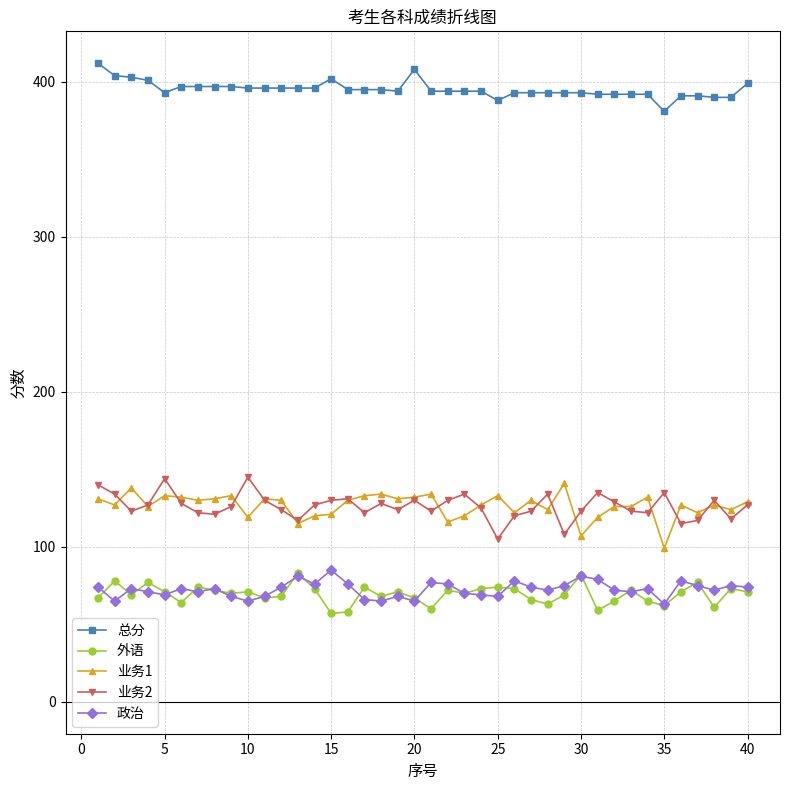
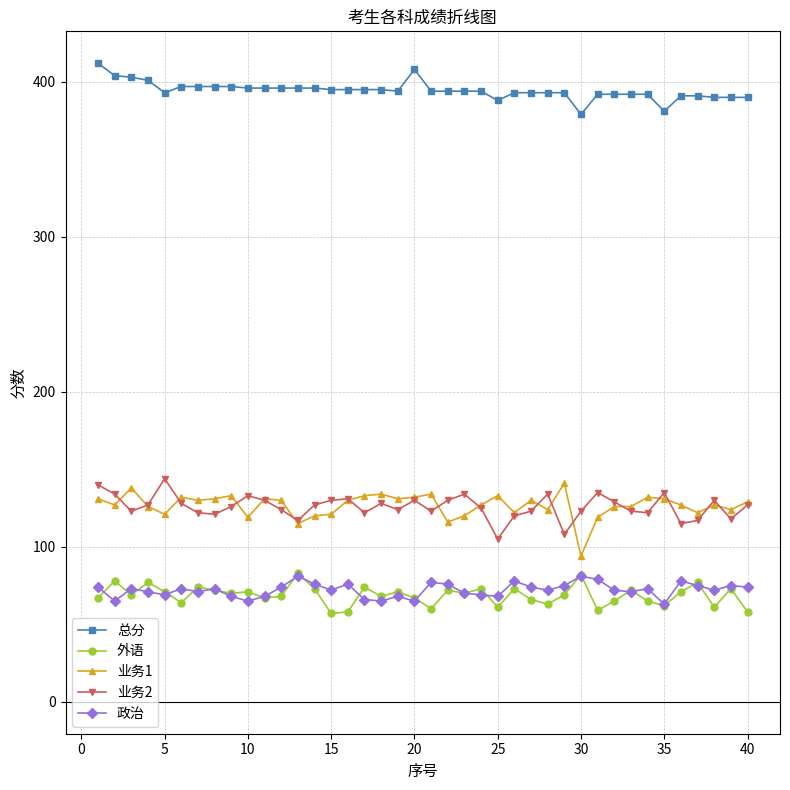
业务1, 5: 133 -> 121
业务2, 10: 145 -> 133
总分, 15: 402 -> 395
政治, 15: 85 -> 72
外语, 25: 74 -> 61
总分, 30: 393 -> 379
业务1, 30: 107 -> 94
业务1, 35: 99 -> 131
总分, 40: 399 -> 390
外语, 40: 71 -> 58
